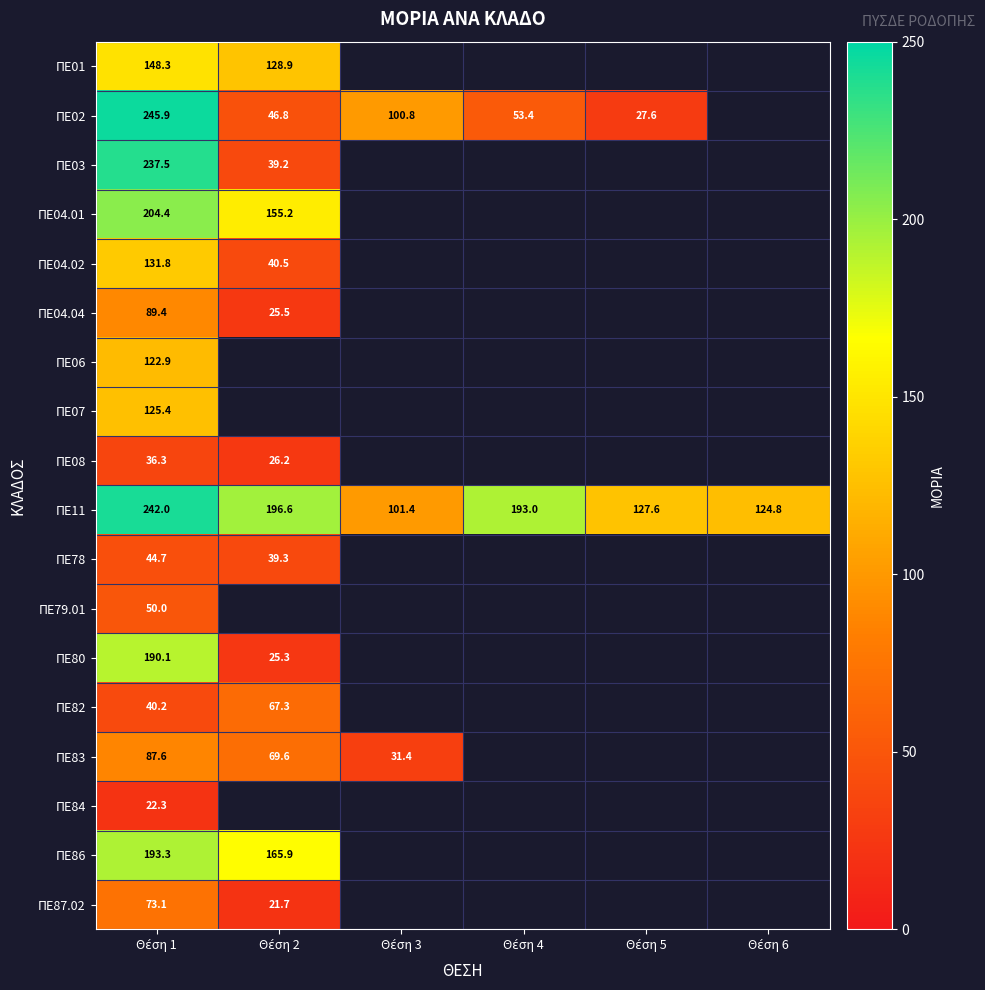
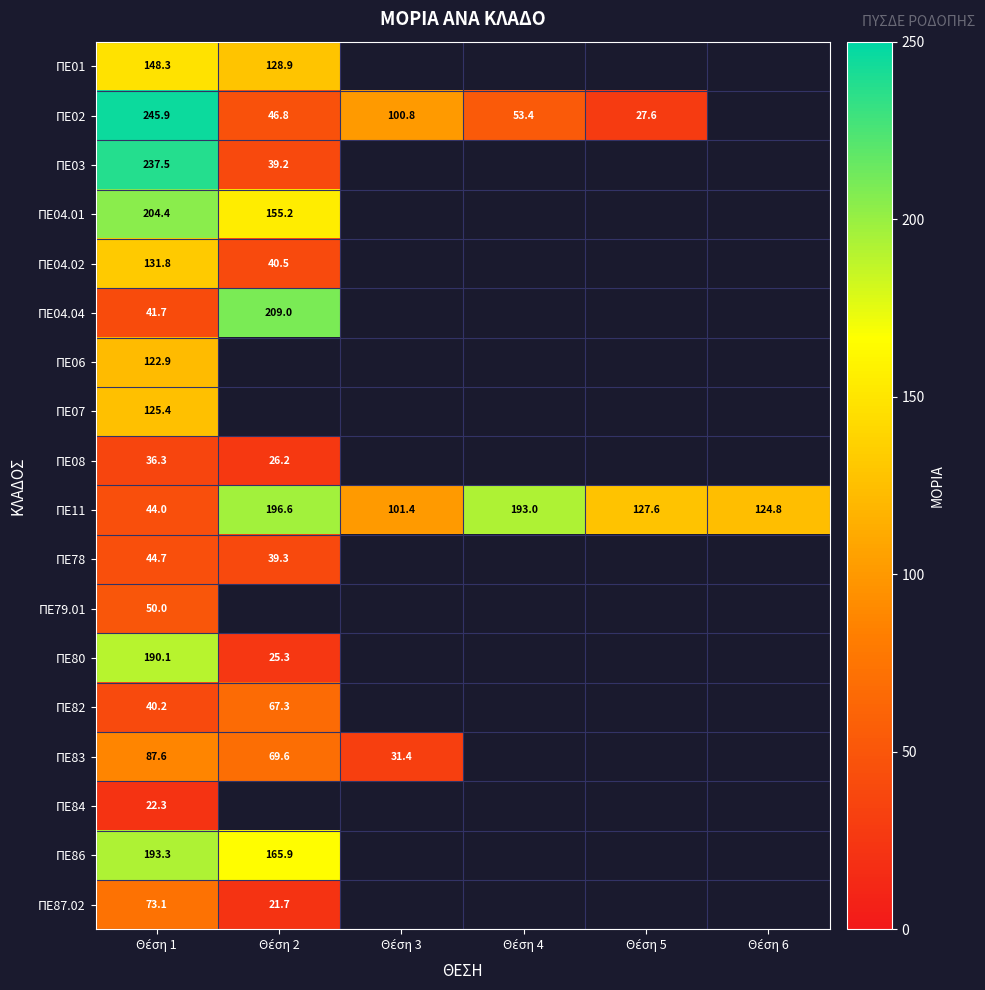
ΠΕ04.04, Θέση 1: 89.4 -> 41.7
ΠΕ04.04, Θέση 2: 25.5 -> 209.0
ΠΕ11, Θέση 1: 242.0 -> 44.0
